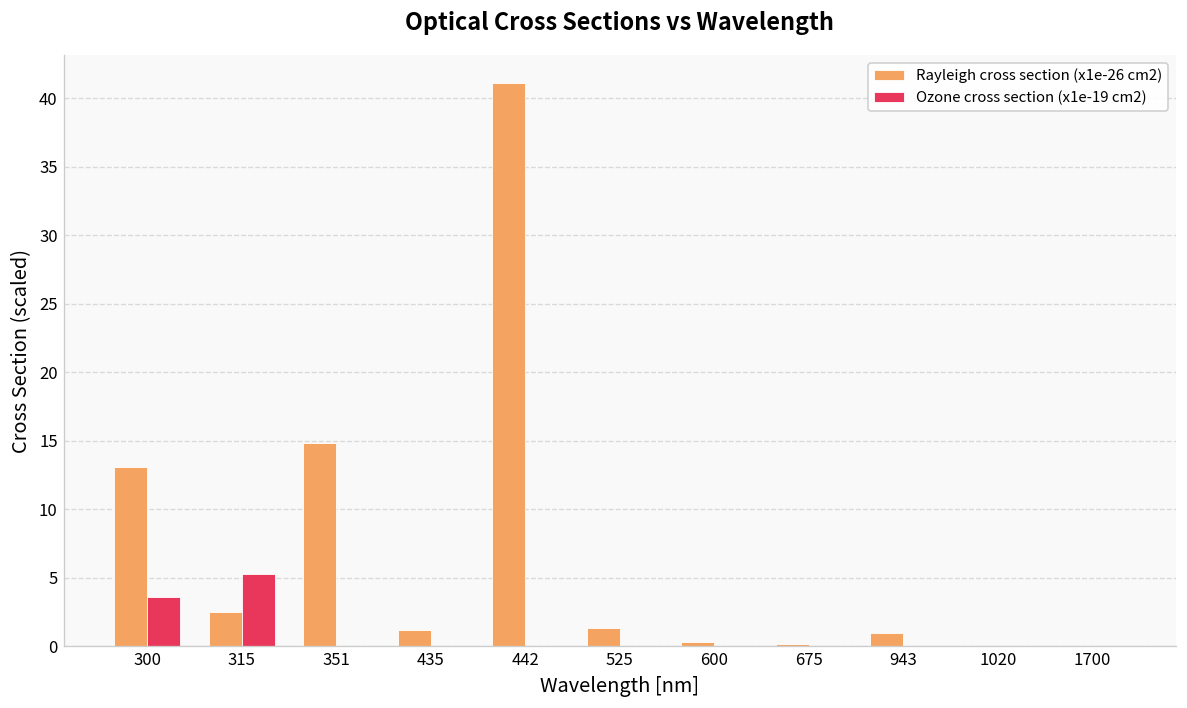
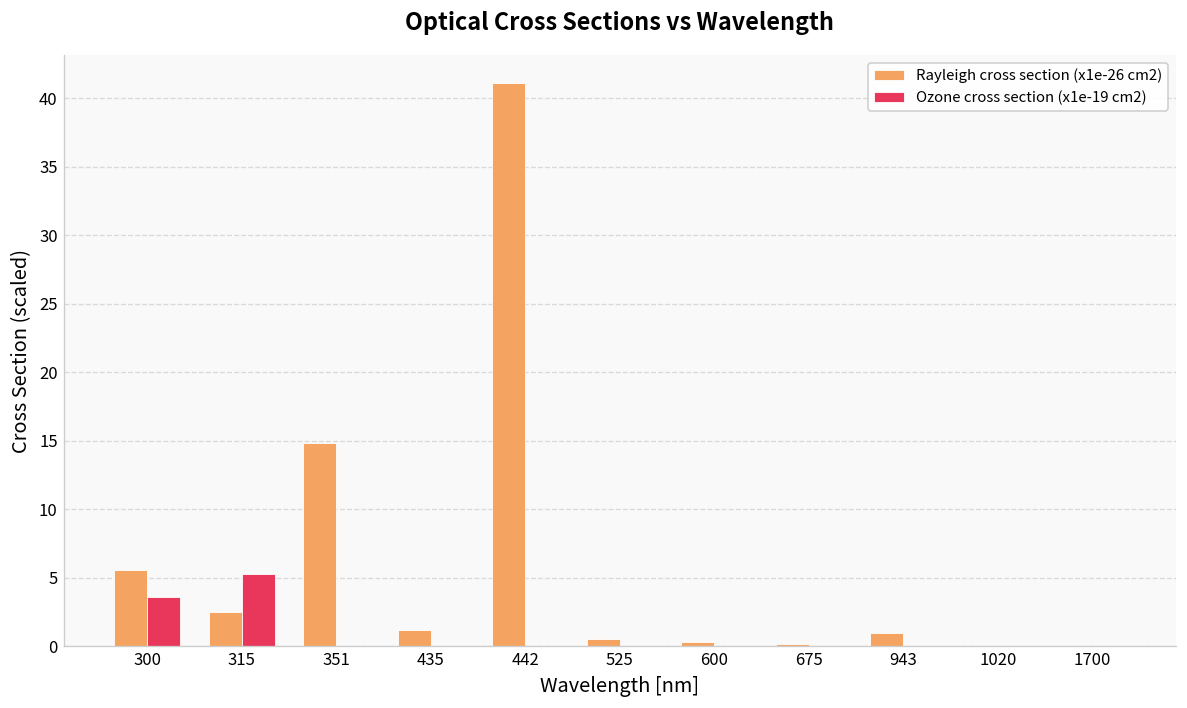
Rayleigh cross section (x1e-26 cm2), 300: 13.1 -> 5.6
Rayleigh cross section (x1e-26 cm2), 525: 1.4 -> 0.5
